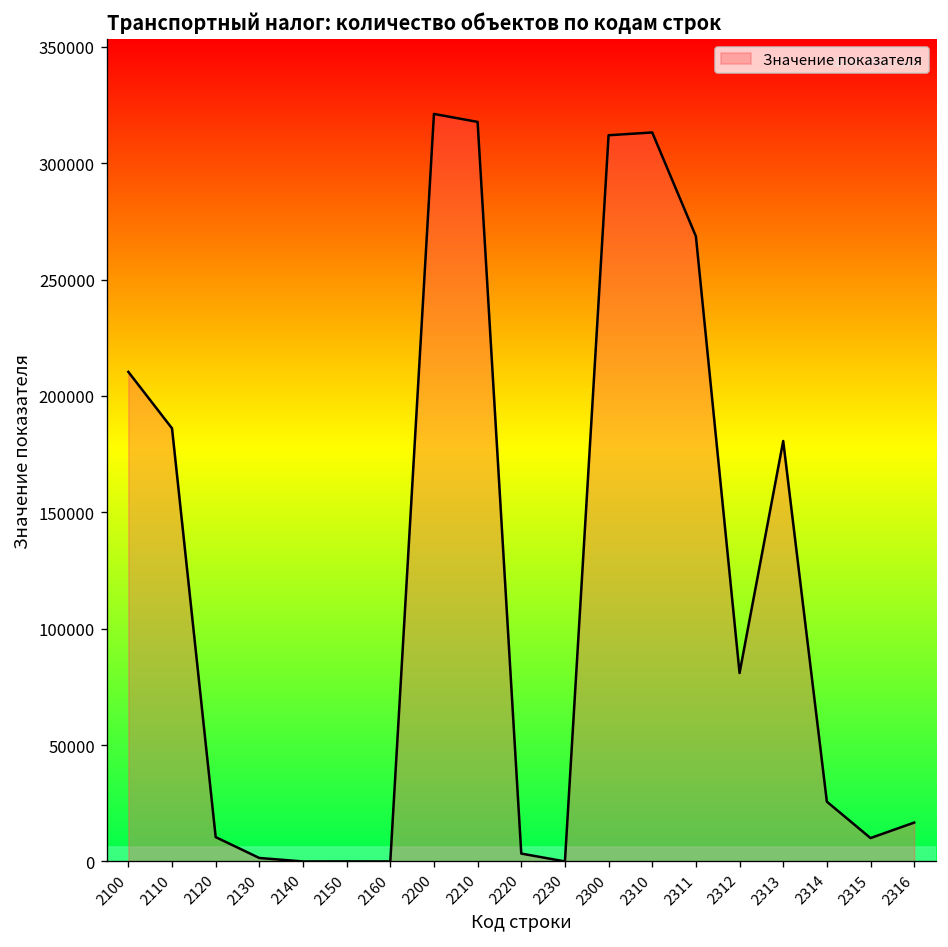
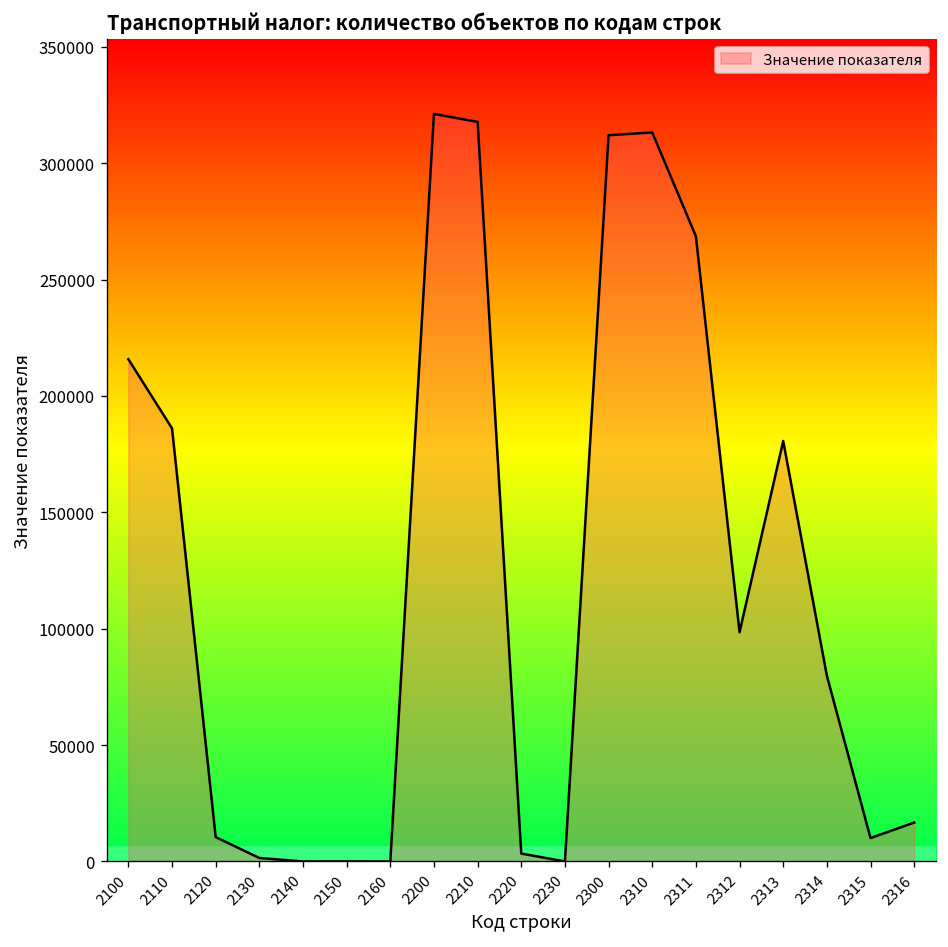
2100: 210000 -> 216000
2312: 81000 -> 99000
2314: 26000 -> 80000
